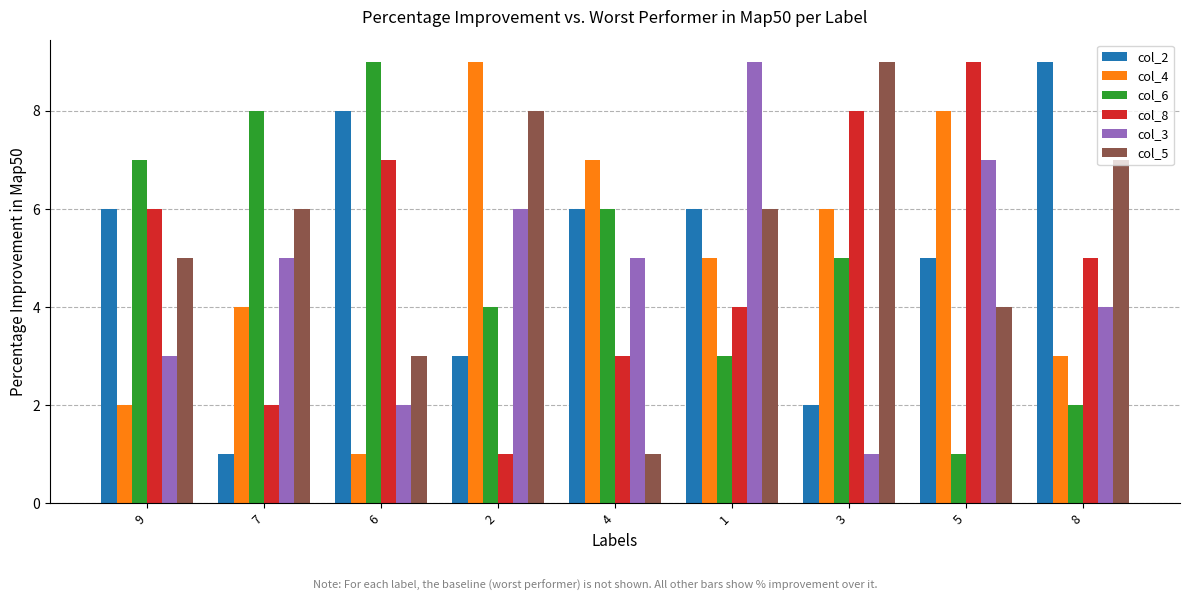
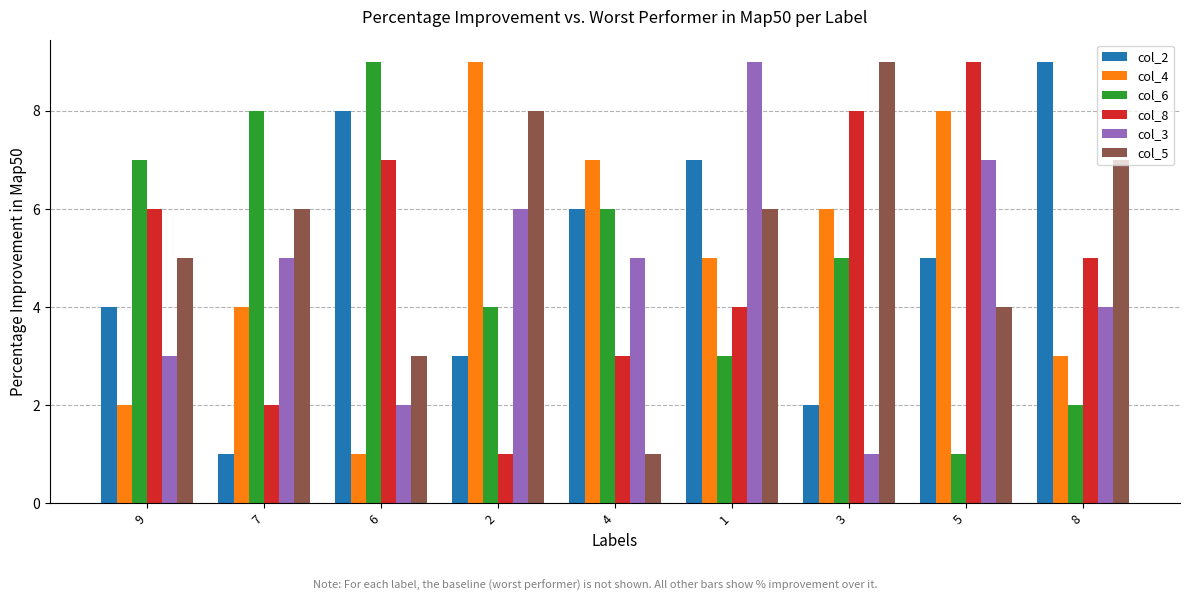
col_2, 9: 6 -> 4
col_2, 1: 6 -> 7
